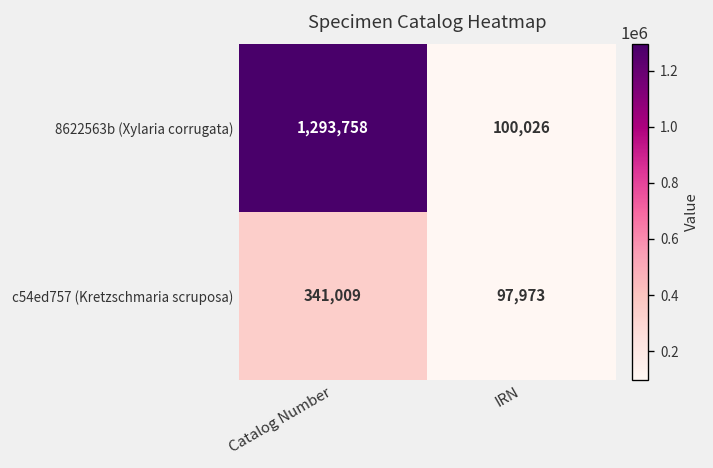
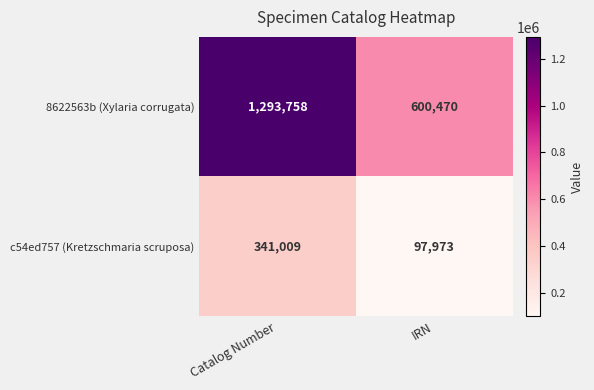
8622563b (Xylaria corrugata), IRN: 100,026 -> 600,470
